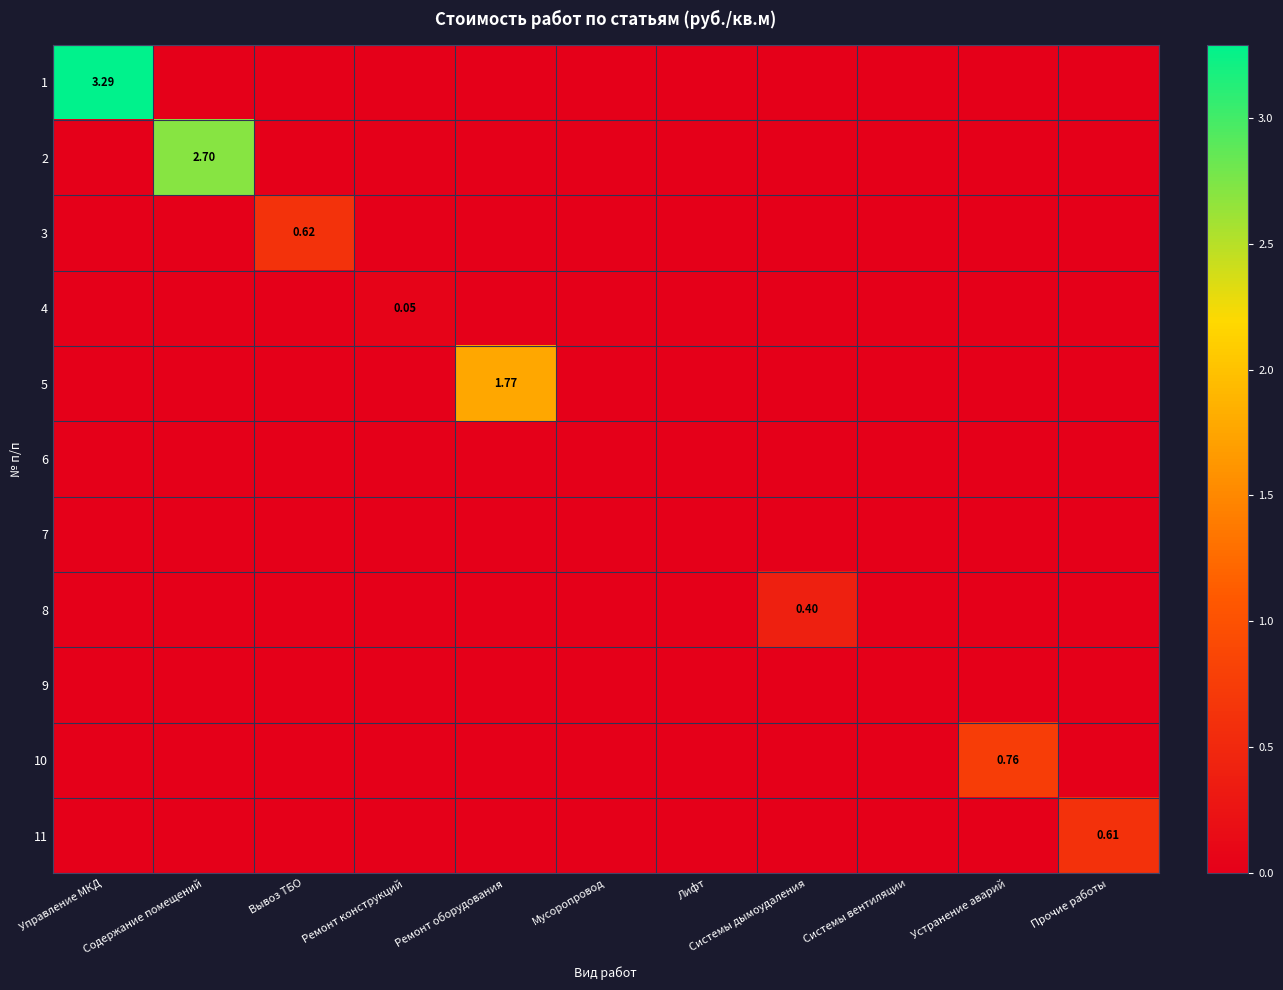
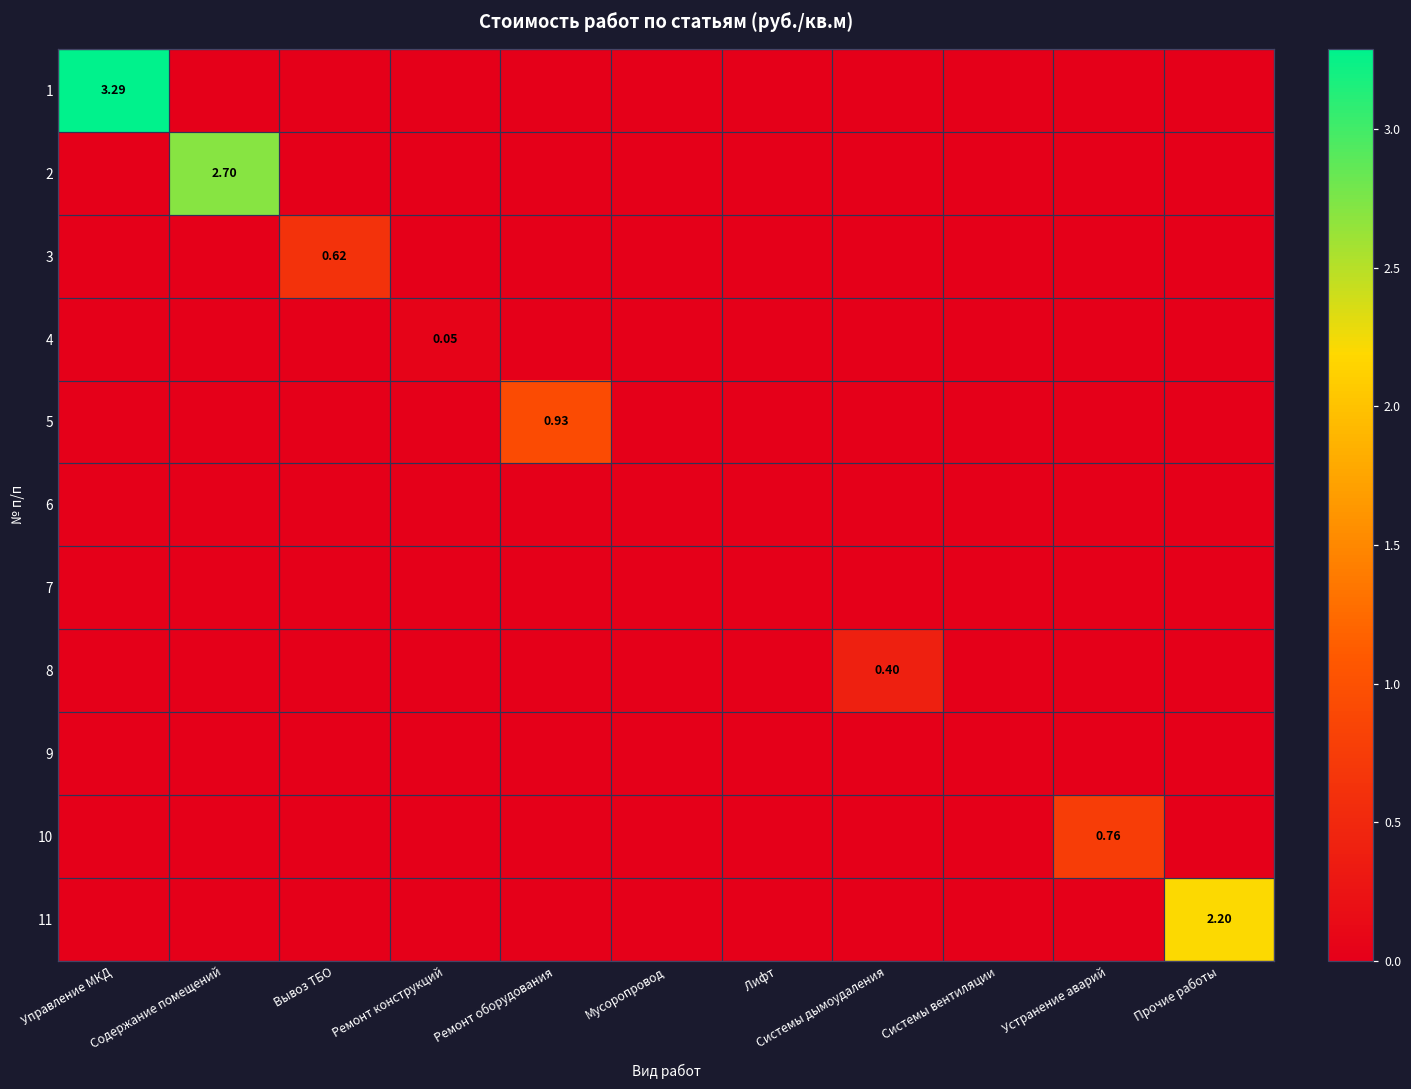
5, Ремонт оборудования: 1.77 -> 0.93
11, Прочие работы: 0.61 -> 2.20
